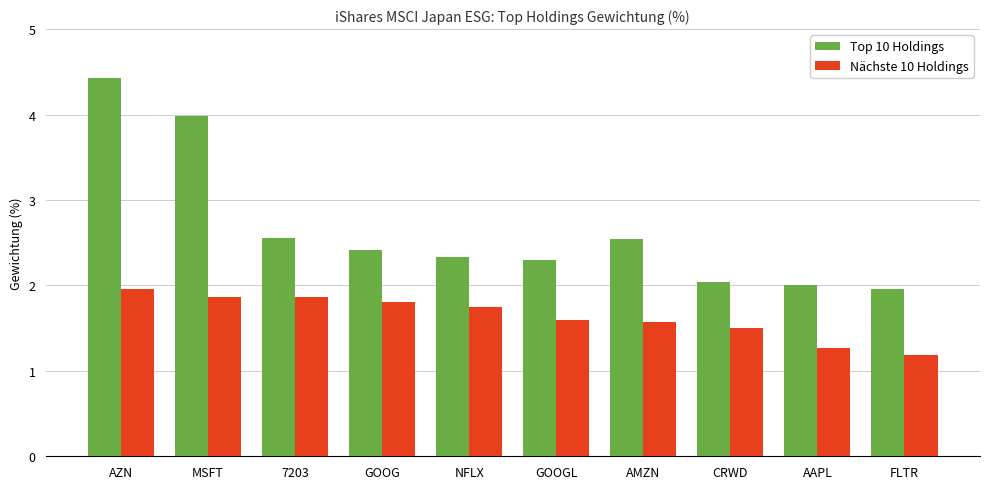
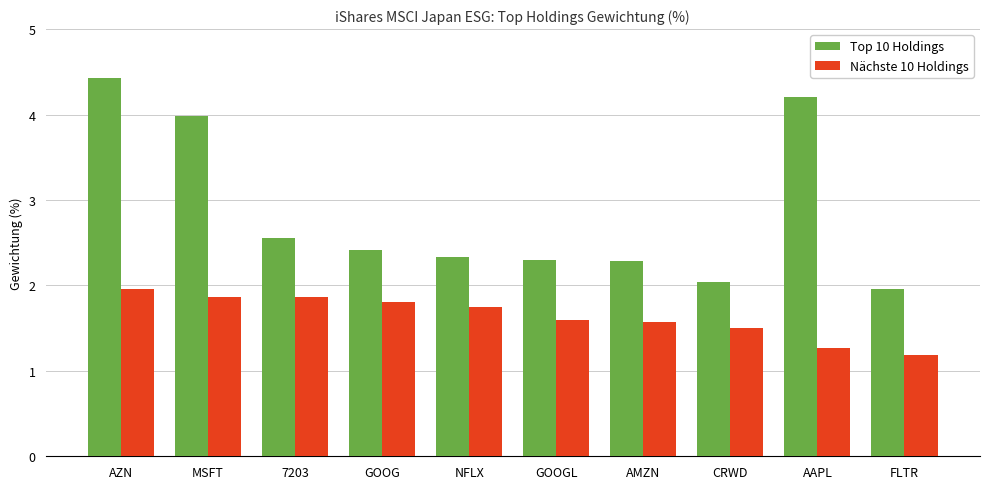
Top 10 Holdings, AMZN: 2.5 -> 2.3
Top 10 Holdings, AAPL: 2.0 -> 4.2
